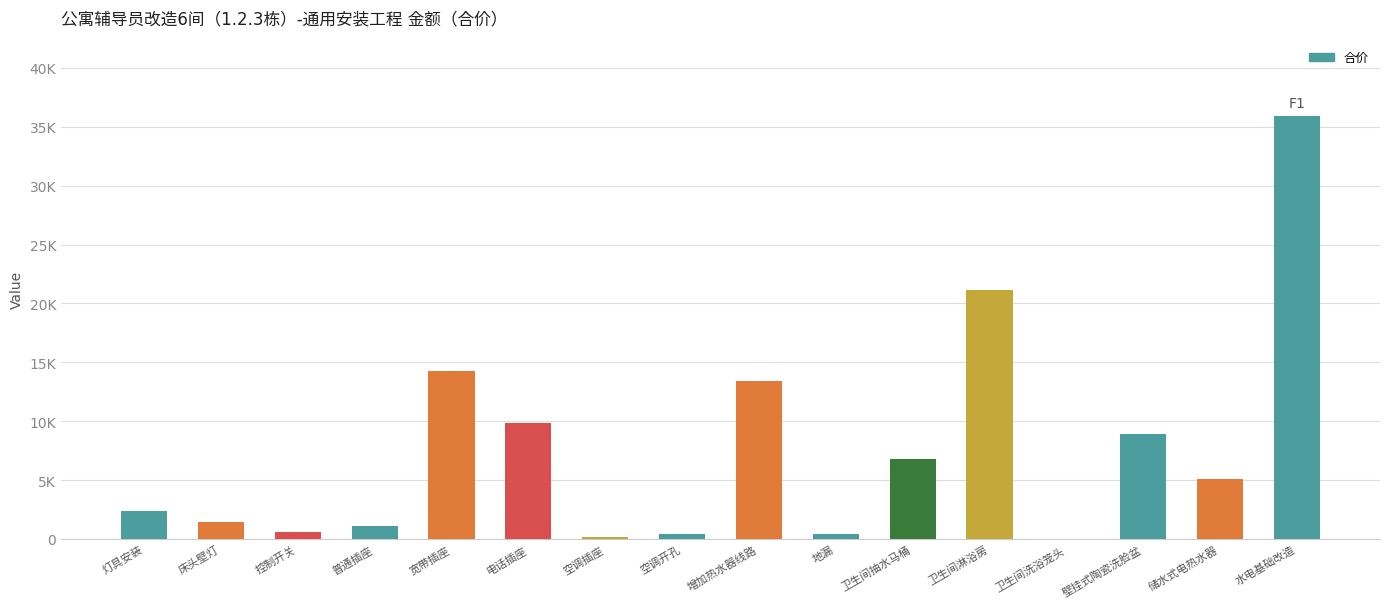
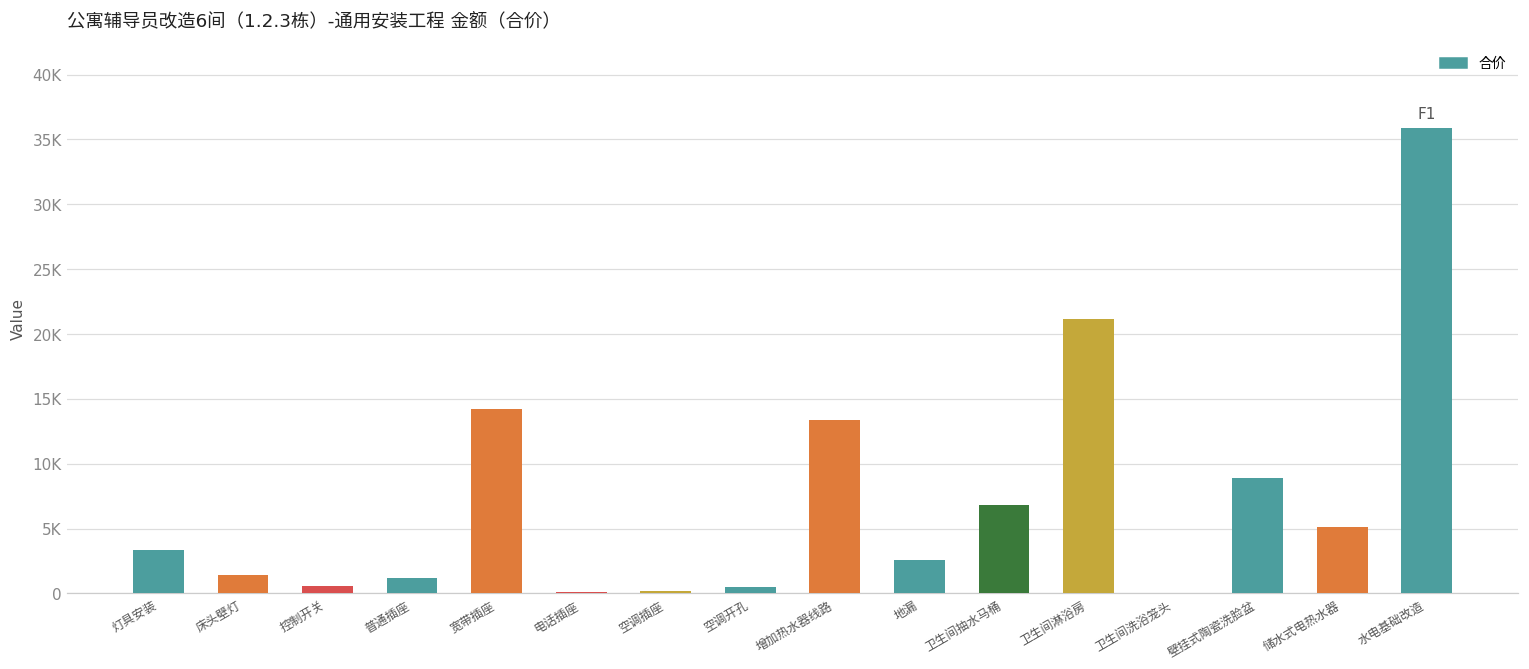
灯具安装: 2400 -> 3300
电话插座: 9800 -> 200
地漏: 500 -> 2600
